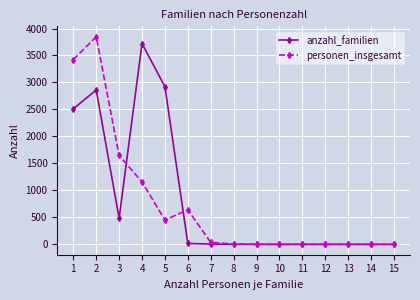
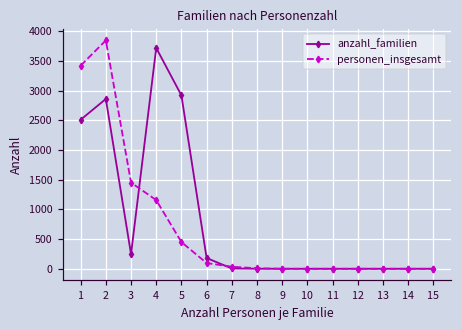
anzahl_familien, 3: 500 -> 200
personen_insgesamt, 3: 1600 -> 1500
anzahl_familien, 6: 0 -> 200
personen_insgesamt, 6: 600 -> 100
